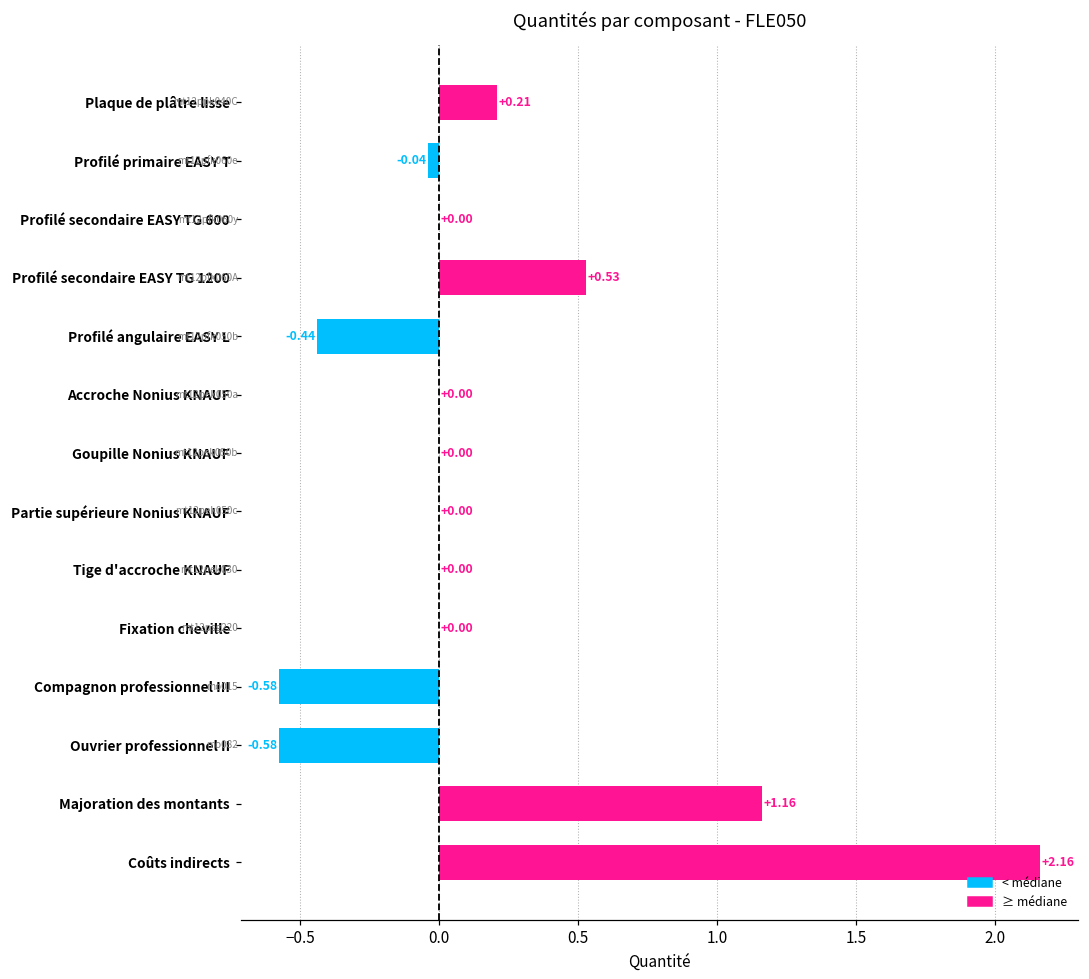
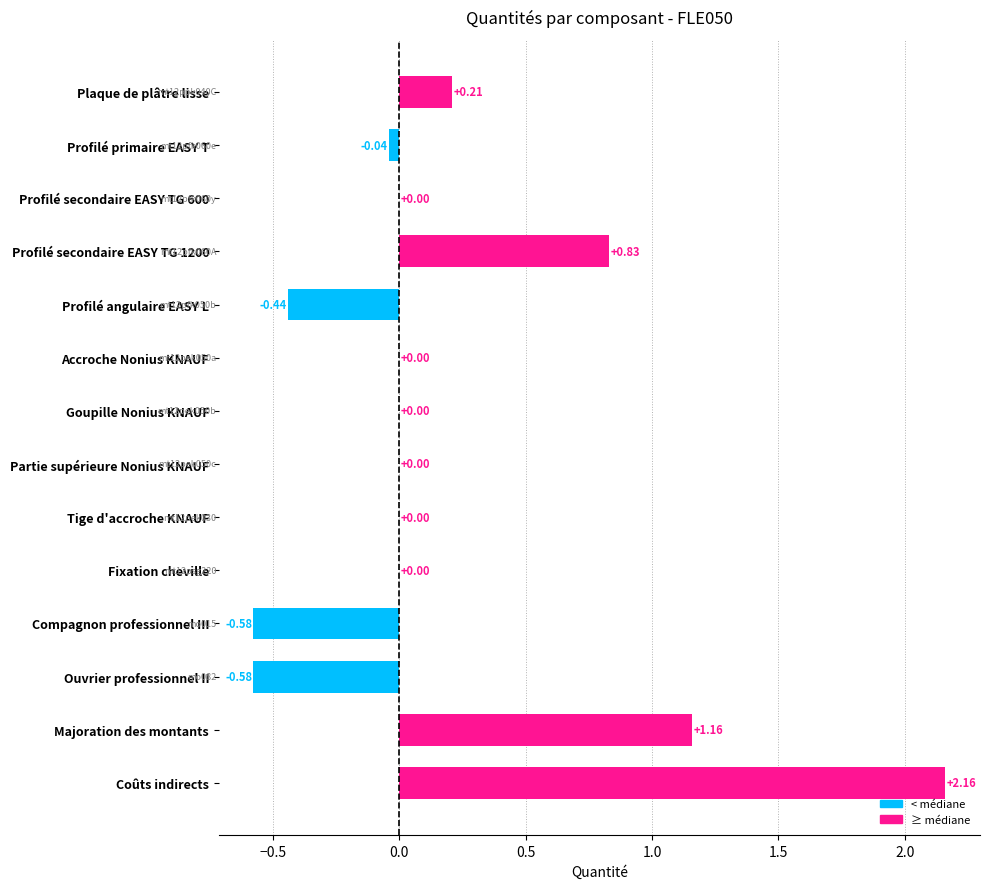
Profilé secondaire EASY TG 1200: +0.53 -> +0.83
